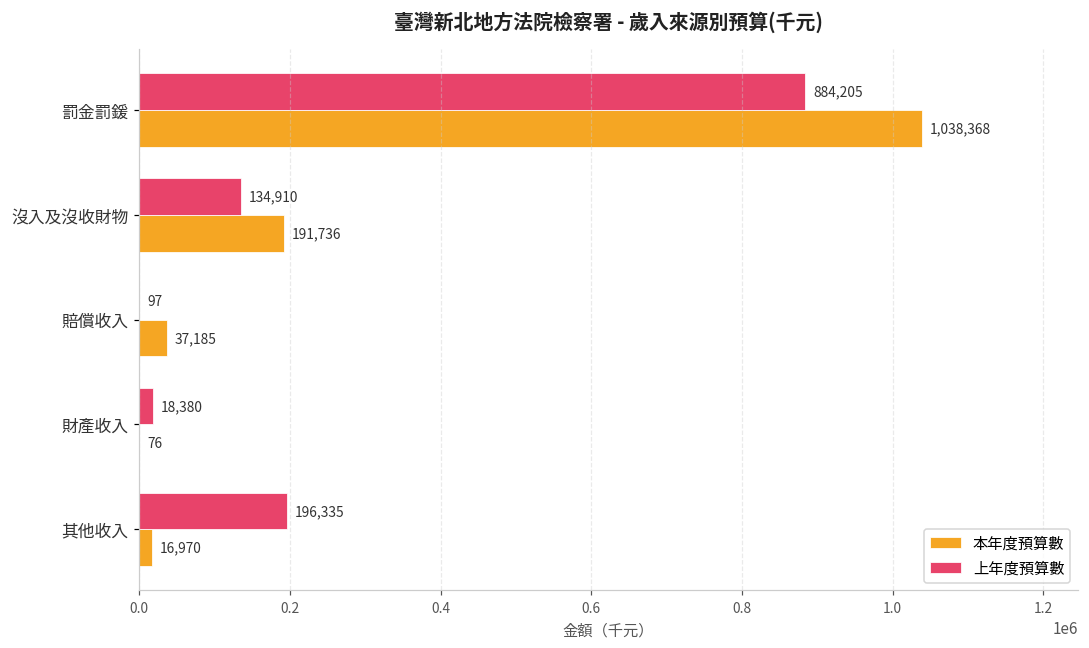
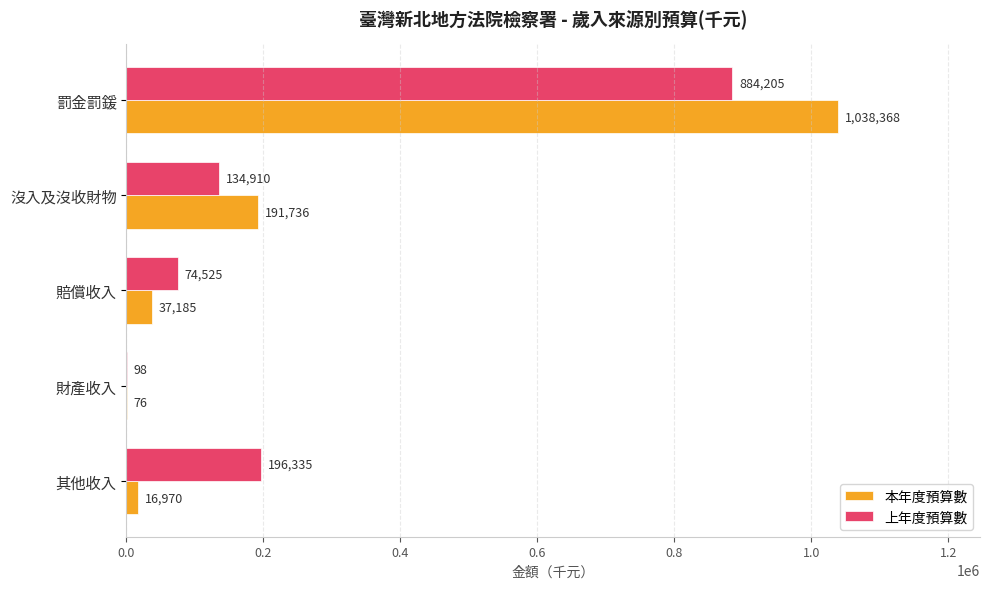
上年度預算數, 賠償收入: 97 -> 74,525
上年度預算數, 財產收入: 18,380 -> 98
